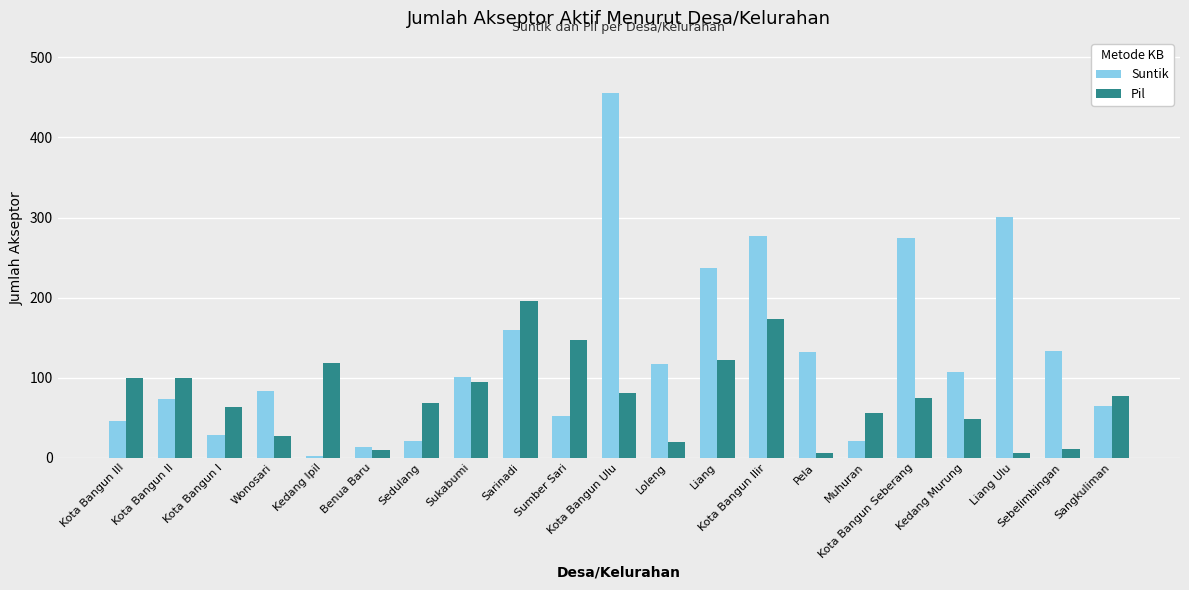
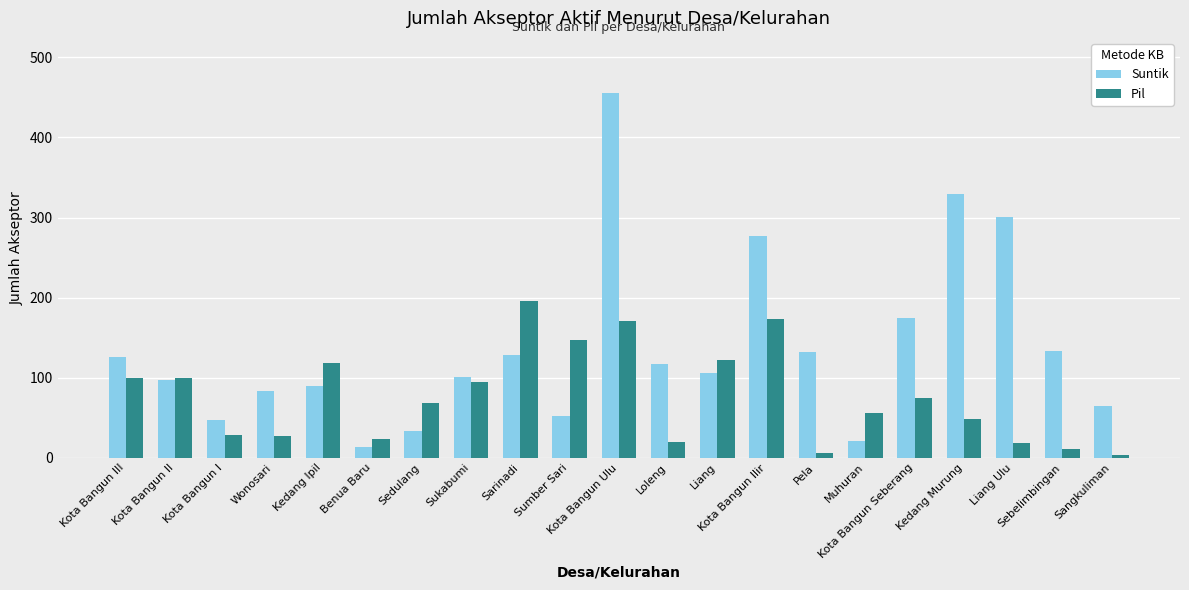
Suntik, Kota Bangun III: 50 -> 130
Suntik, Kota Bangun II: 70 -> 100
Suntik, Kota Bangun I: 30 -> 50
Pil, Kota Bangun I: 60 -> 30
Suntik, Kedang Ipil: 0 -> 90
Pil, Benua Baru: 10 -> 20
Suntik, Sedulang: 20 -> 30
Suntik, Sarinadi: 160 -> 130
Pil, Kota Bangun Ulu: 80 -> 170
Suntik, Liang: 240 -> 110
Suntik, Kota Bangun Seberang: 280 -> 170
Suntik, Kedang Murung: 110 -> 330
Pil, Liang Ulu: 10 -> 20
Pil, Sangkuliman: 80 -> 0
